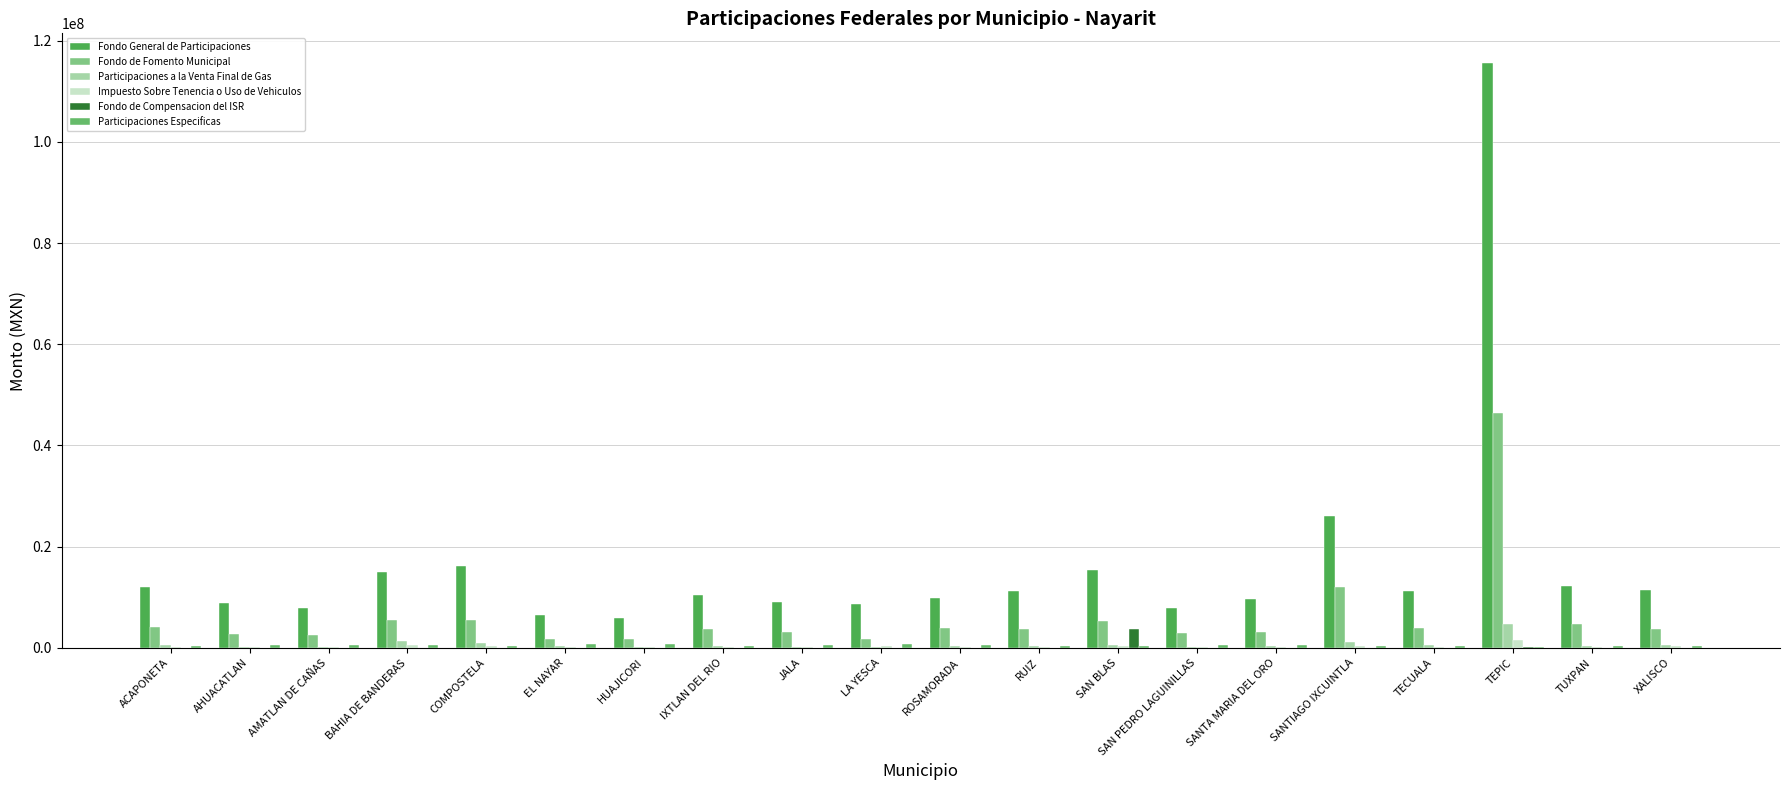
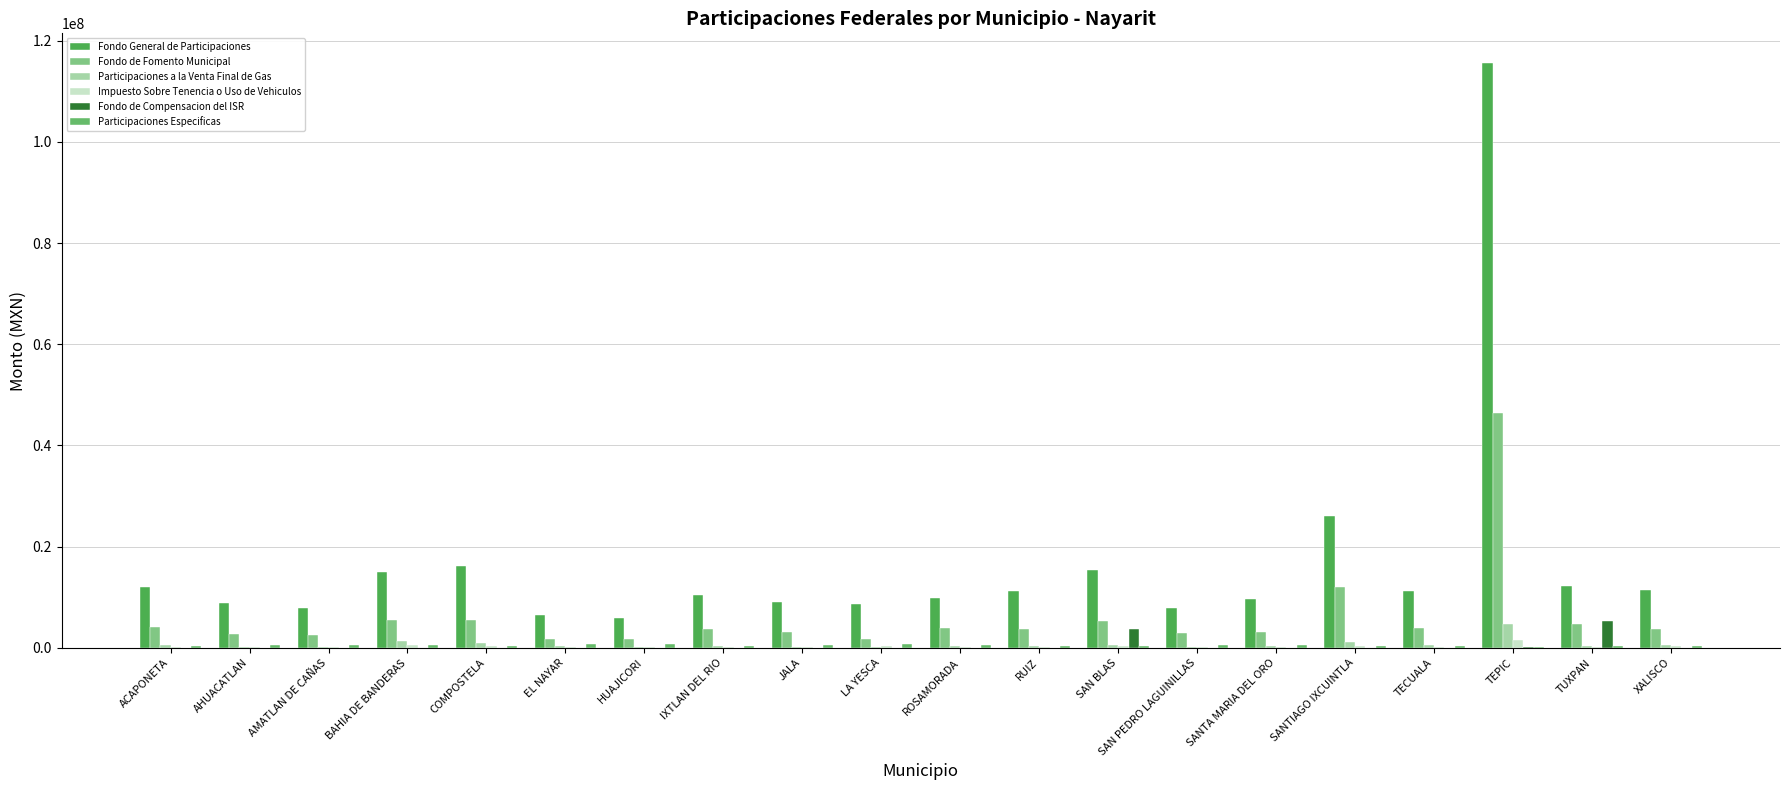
Fondo de Compensacion del ISR, TUXPAN: 0 -> 5000000
